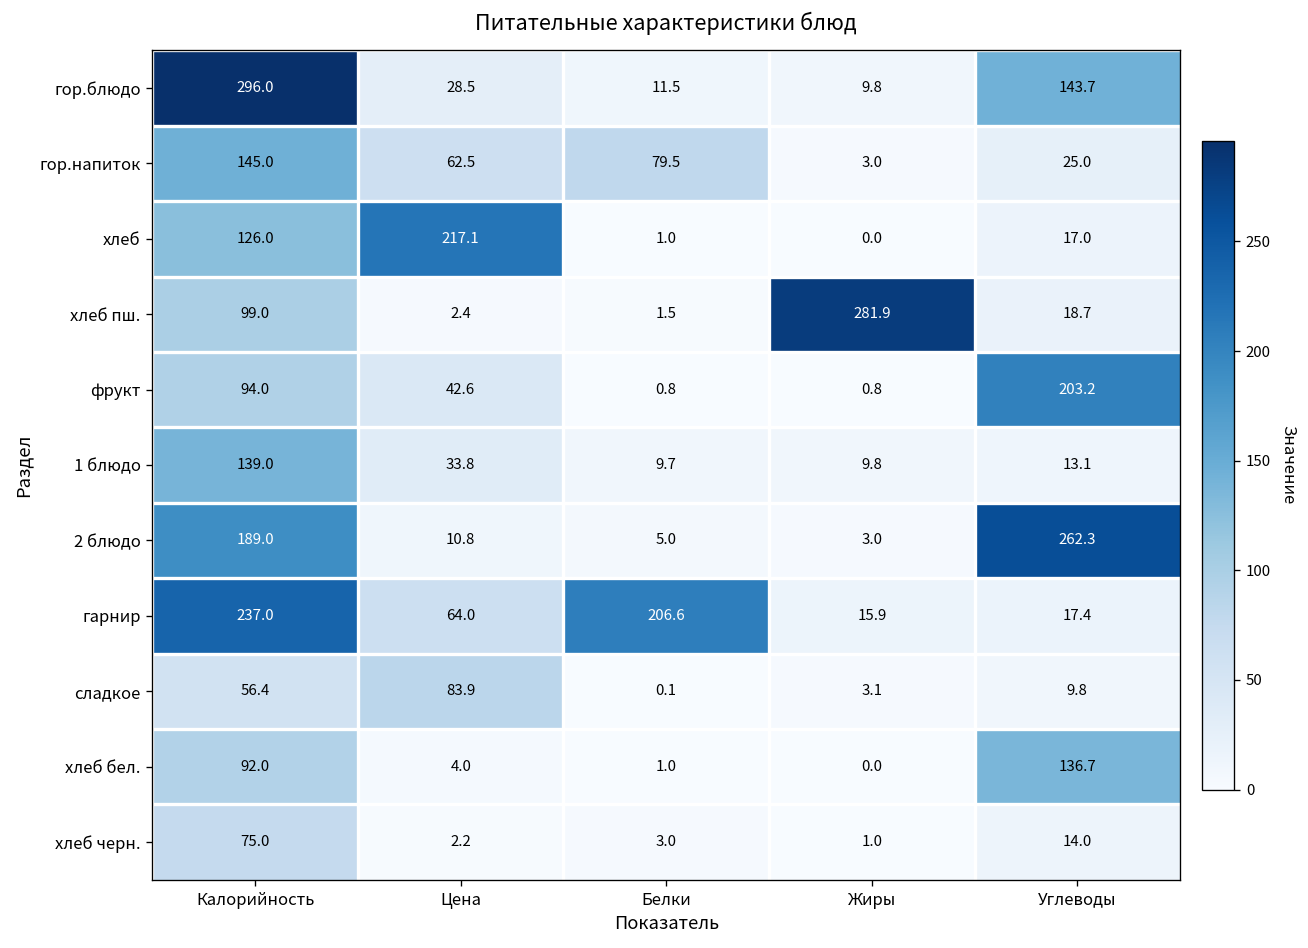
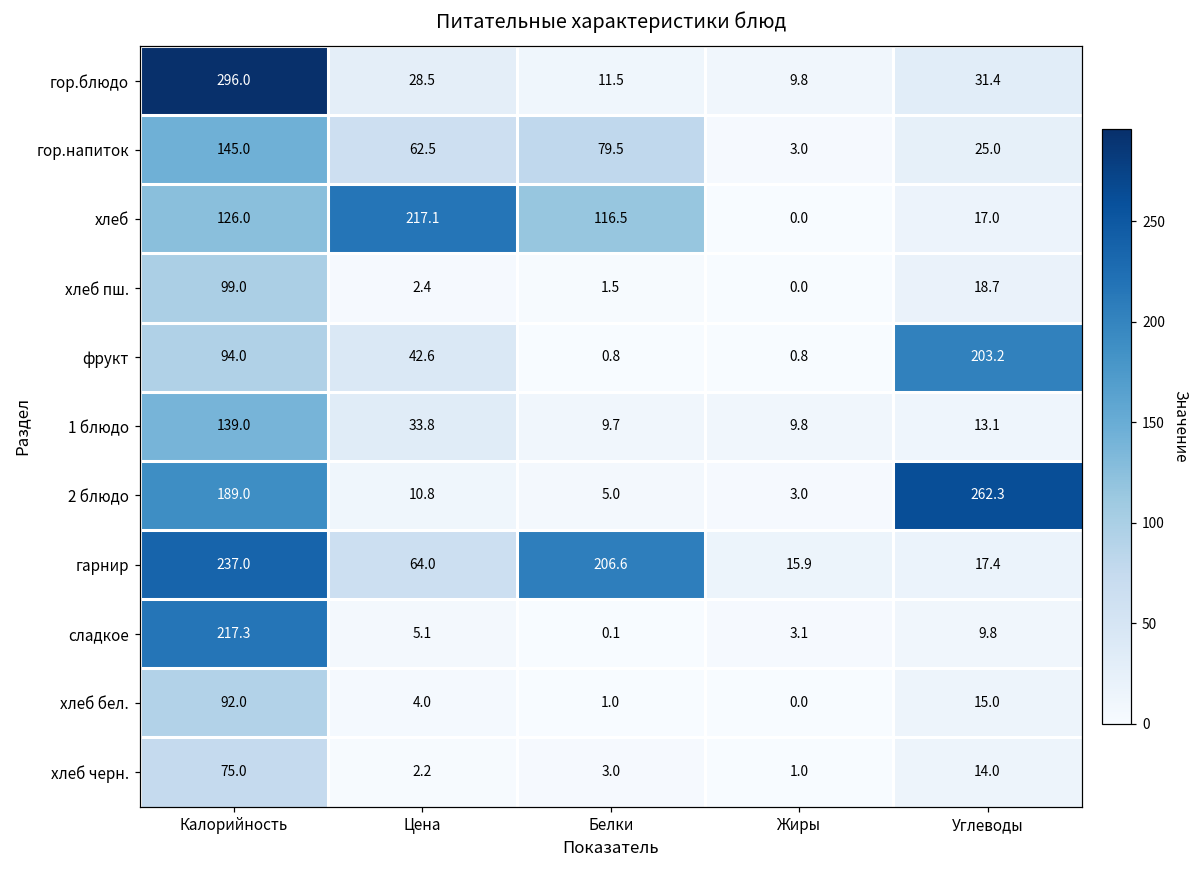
гор.блюдо, Углеводы: 143.7 -> 31.4
хлеб, Белки: 1.0 -> 116.5
хлеб пш., Жиры: 281.9 -> 0.0
сладкое, Калорийность: 56.4 -> 217.3
сладкое, Цена: 83.9 -> 5.1
хлеб бел., Углеводы: 136.7 -> 15.0
